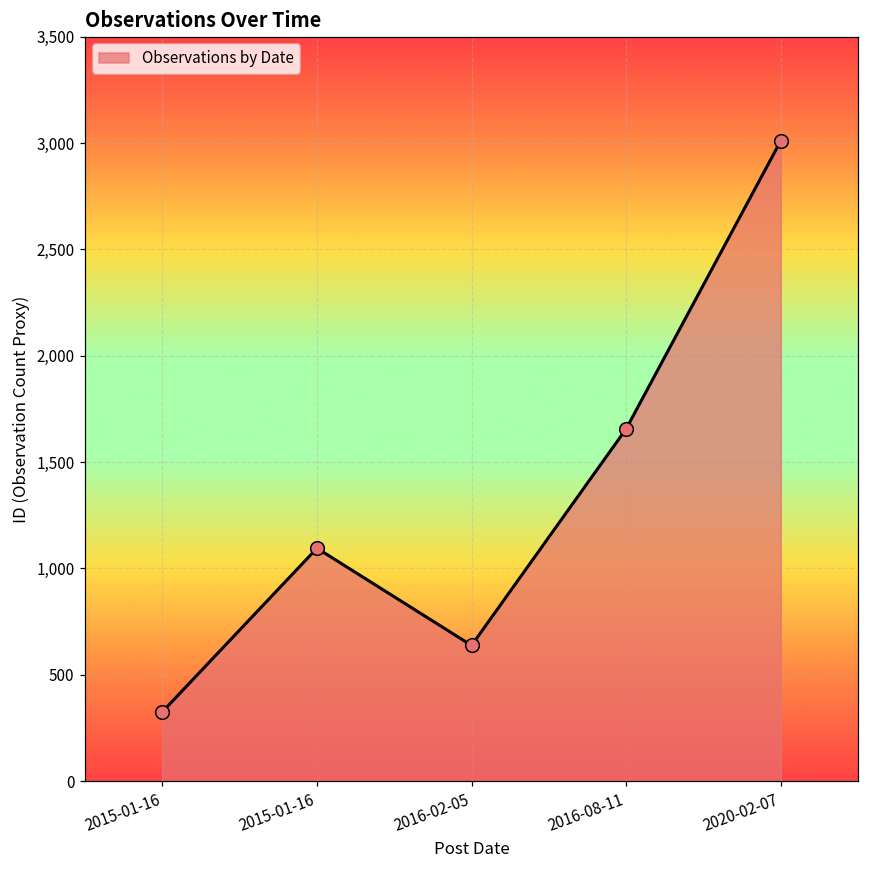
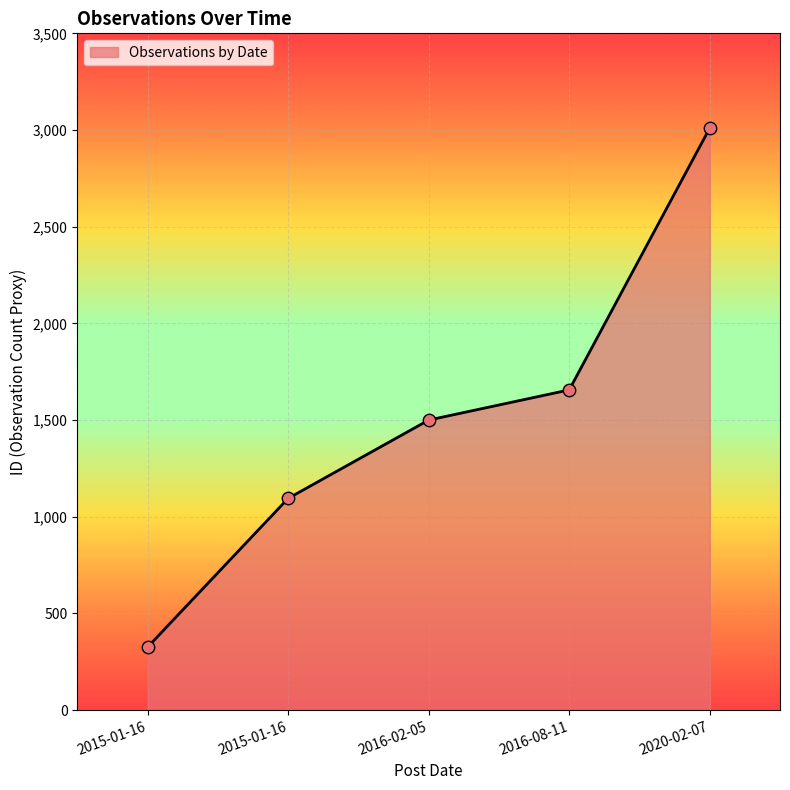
2016-02-05: 640 -> 1,500
